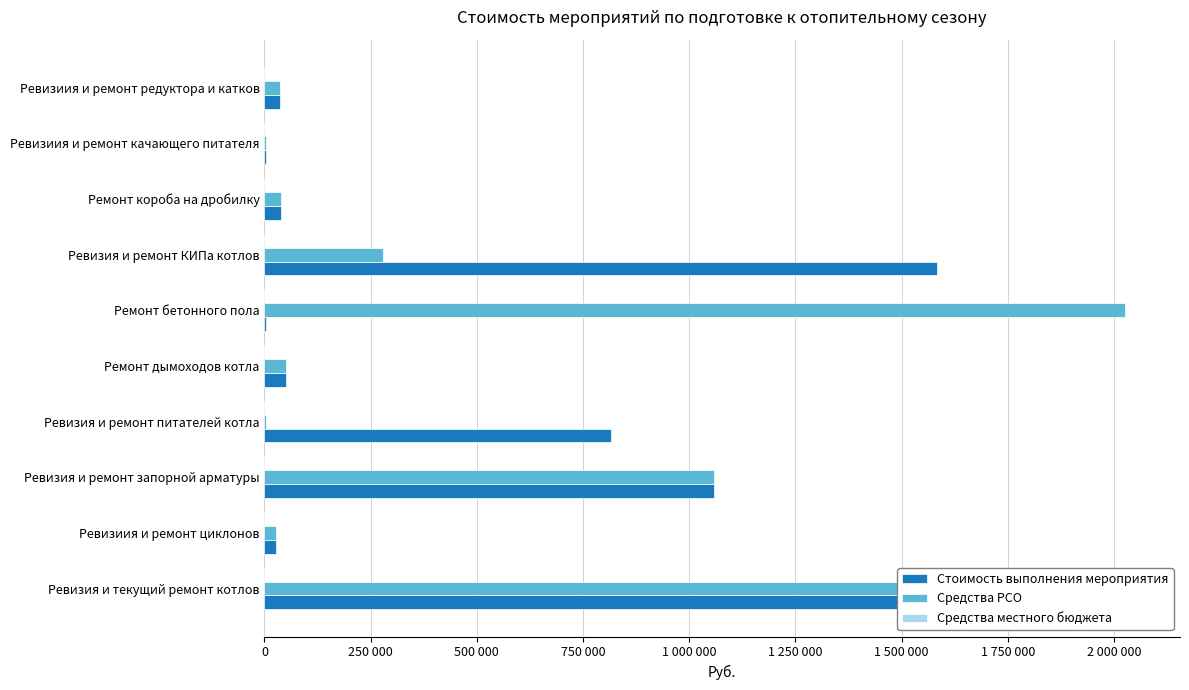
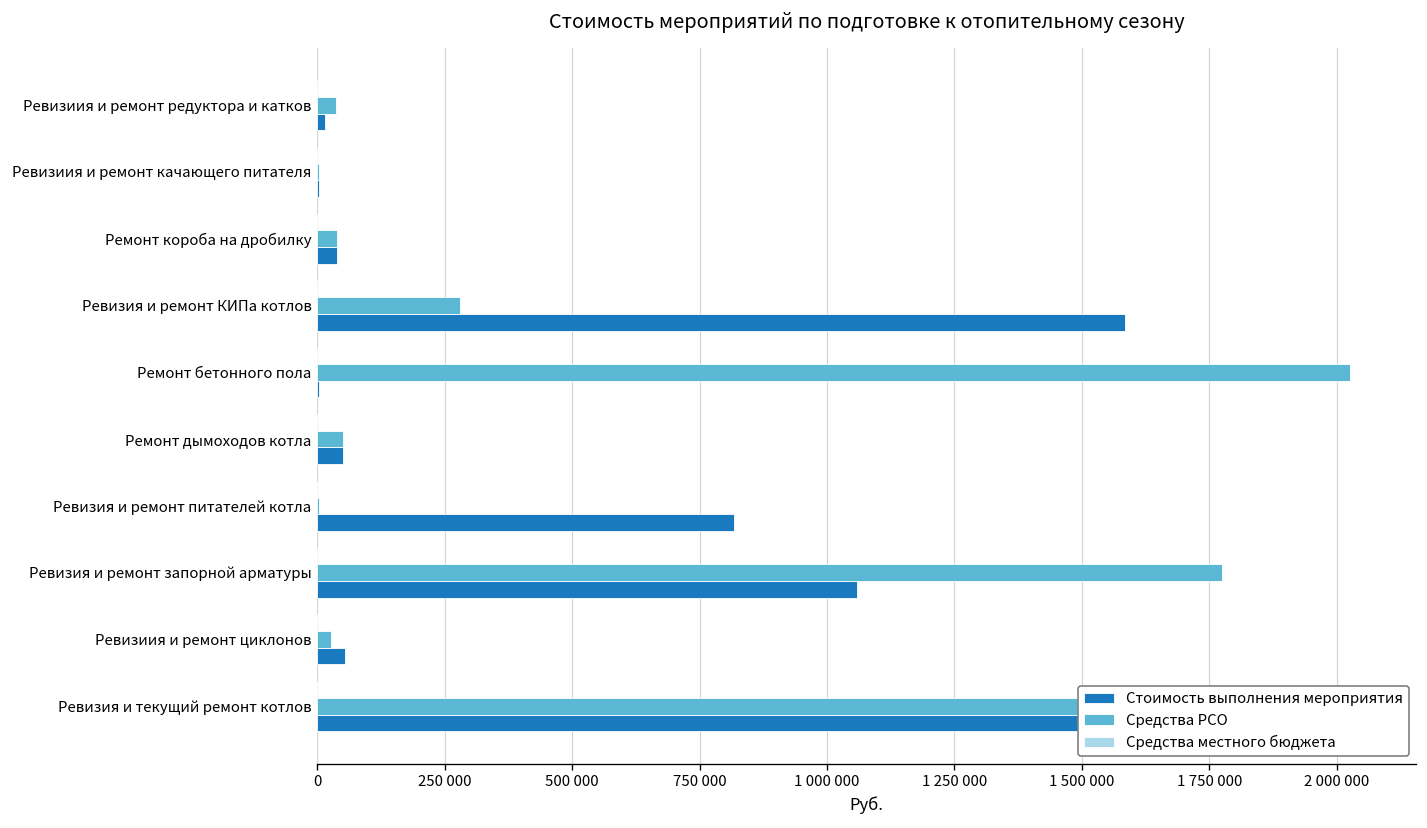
Стоимость выполнения мероприятия, Ревизиия и ремонт редуктора и катков: 40000 -> 10000
Средства РСО, Ревизия и ремонт запорной арматуры: 1060000 -> 1780000
Стоимость выполнения мероприятия, Ревизиия и ремонт циклонов: 30000 -> 50000
